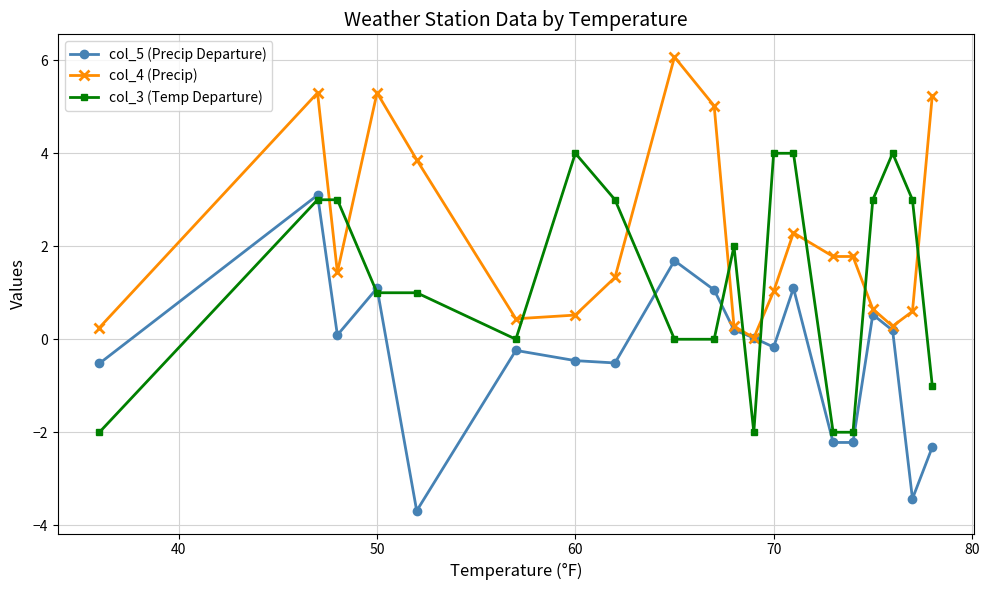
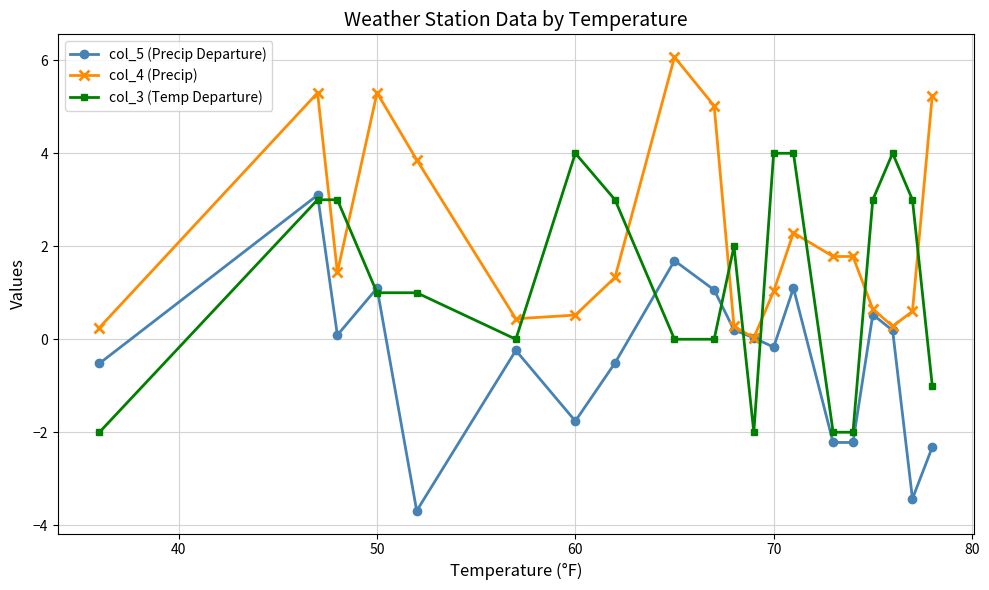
col_5 (Precip Departure), 60: -0.5 -> -1.8
